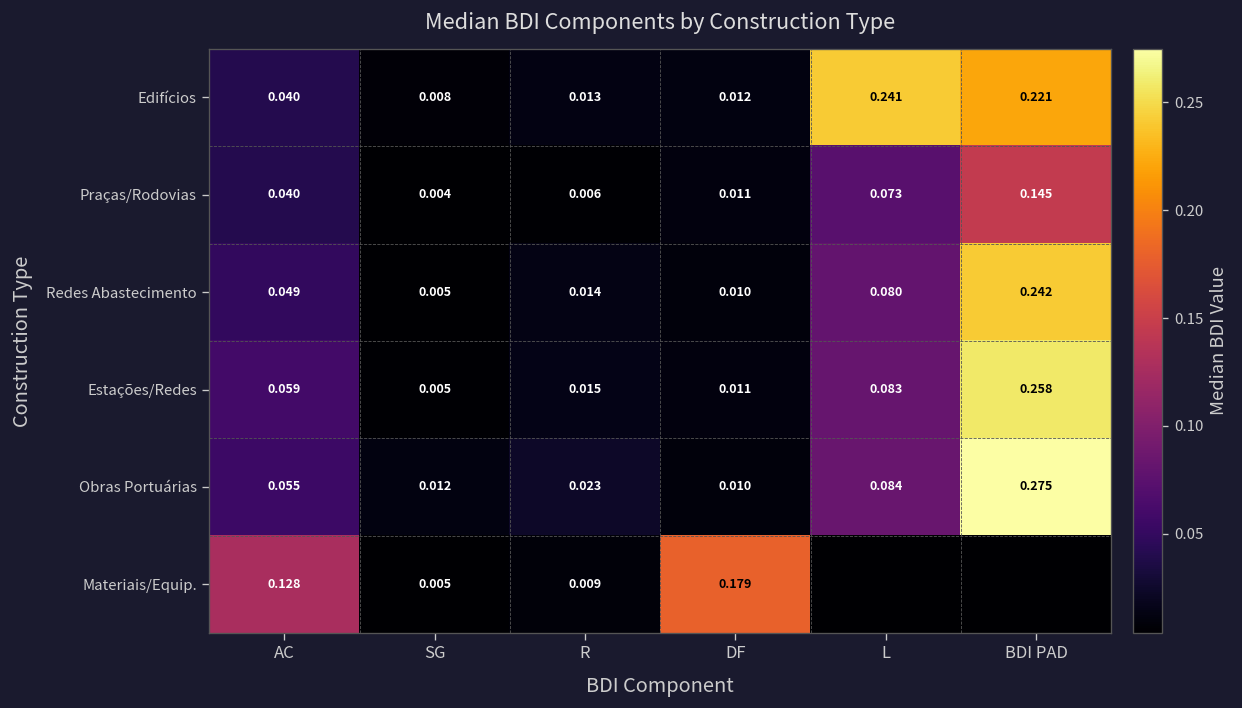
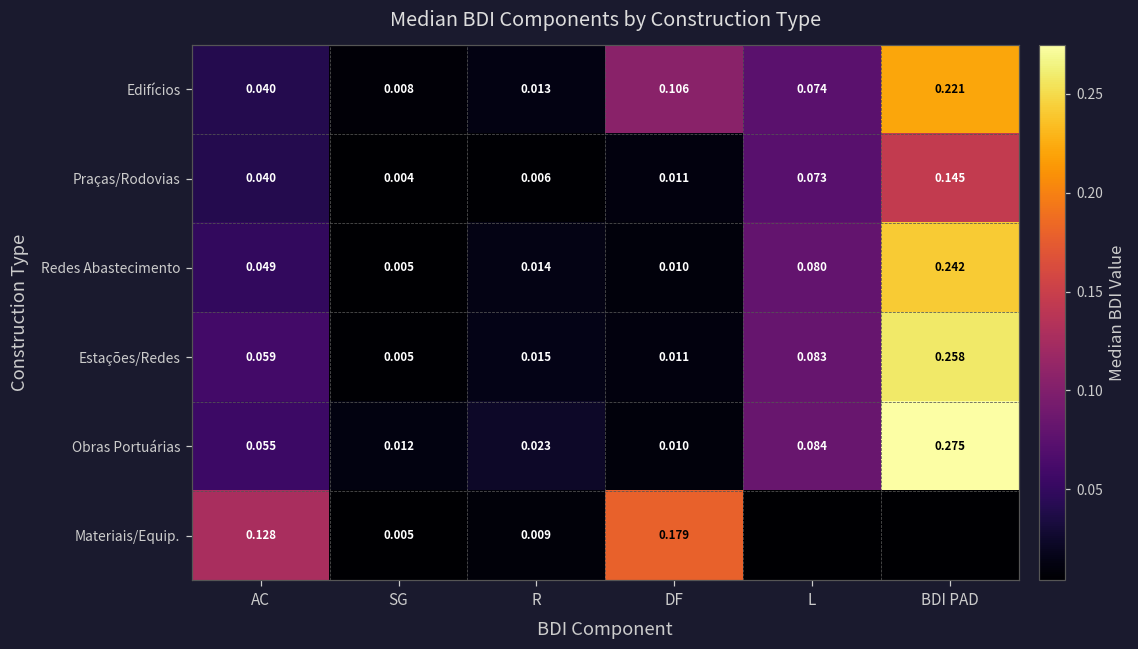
Edifícios, DF: 0.012 -> 0.106
Edifícios, L: 0.241 -> 0.074
